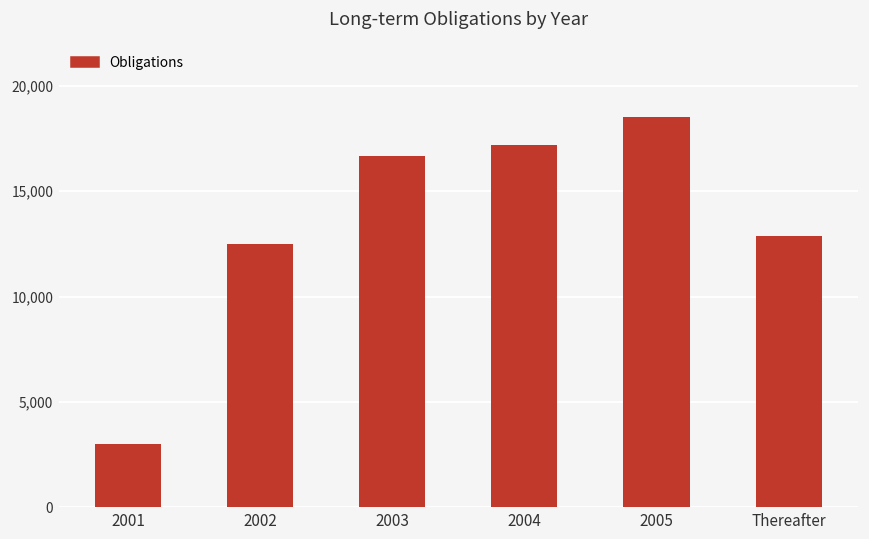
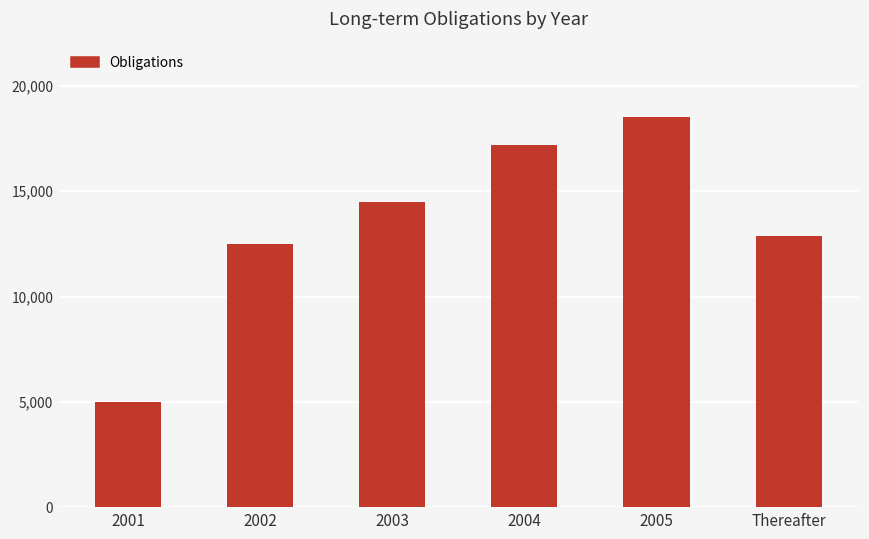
2001: 3,000 -> 5,000
2003: 16,700 -> 14,500
